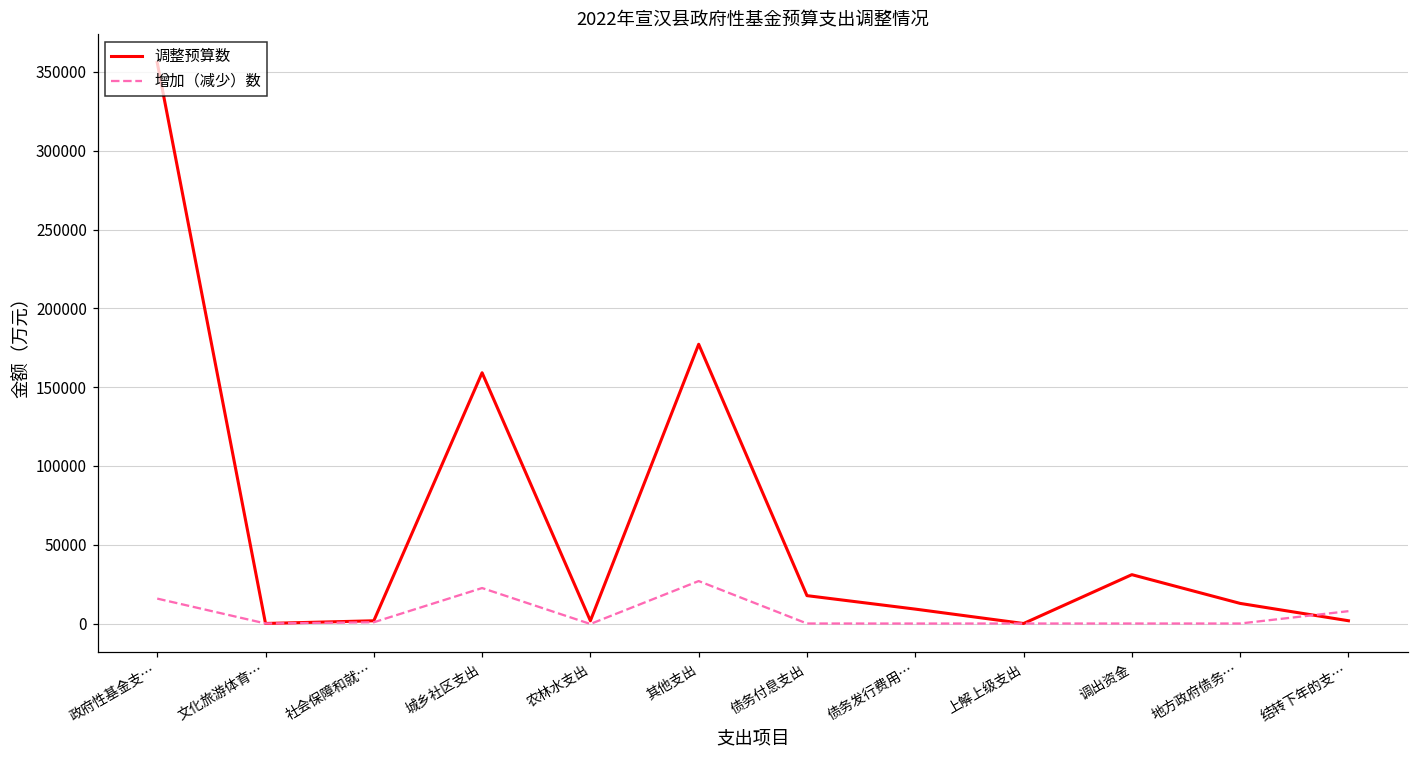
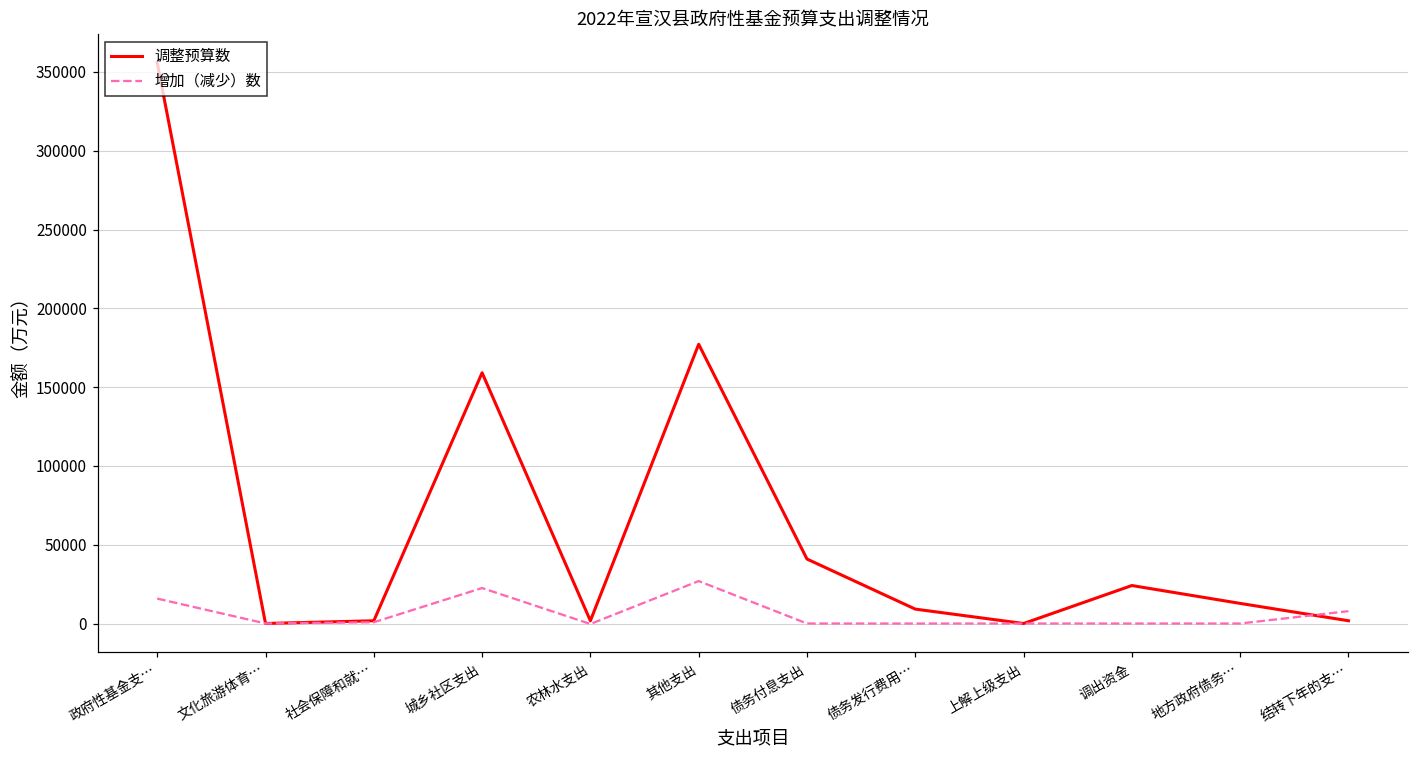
调整预算数, 债务付息支出: 18000 -> 41000
调整预算数, 调出资金: 31000 -> 24000
